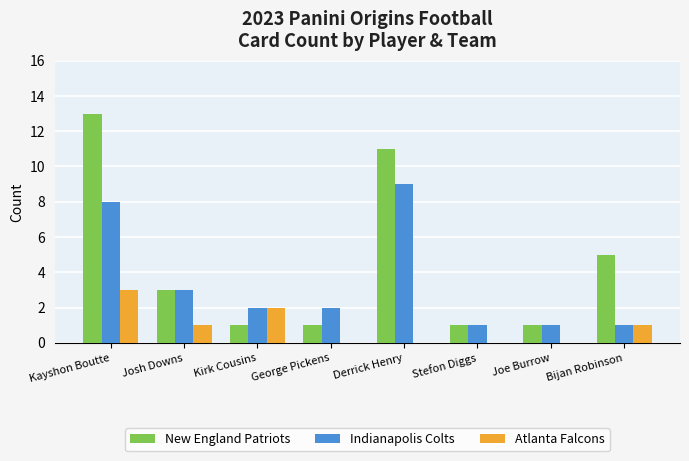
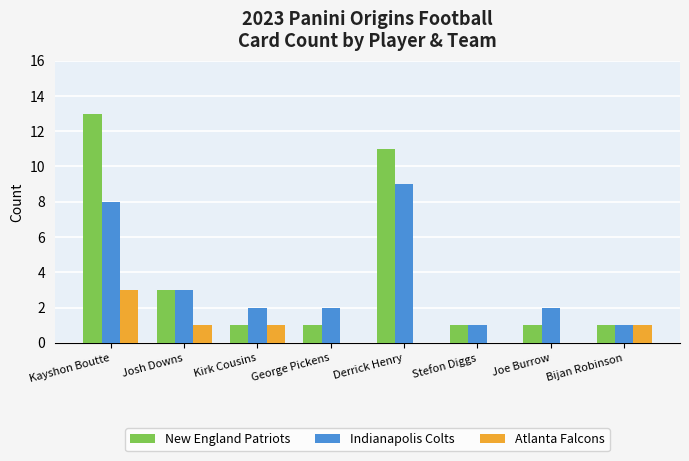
Atlanta Falcons, Kirk Cousins: 2 -> 1
Indianapolis Colts, Joe Burrow: 1 -> 2
New England Patriots, Bijan Robinson: 5 -> 1
